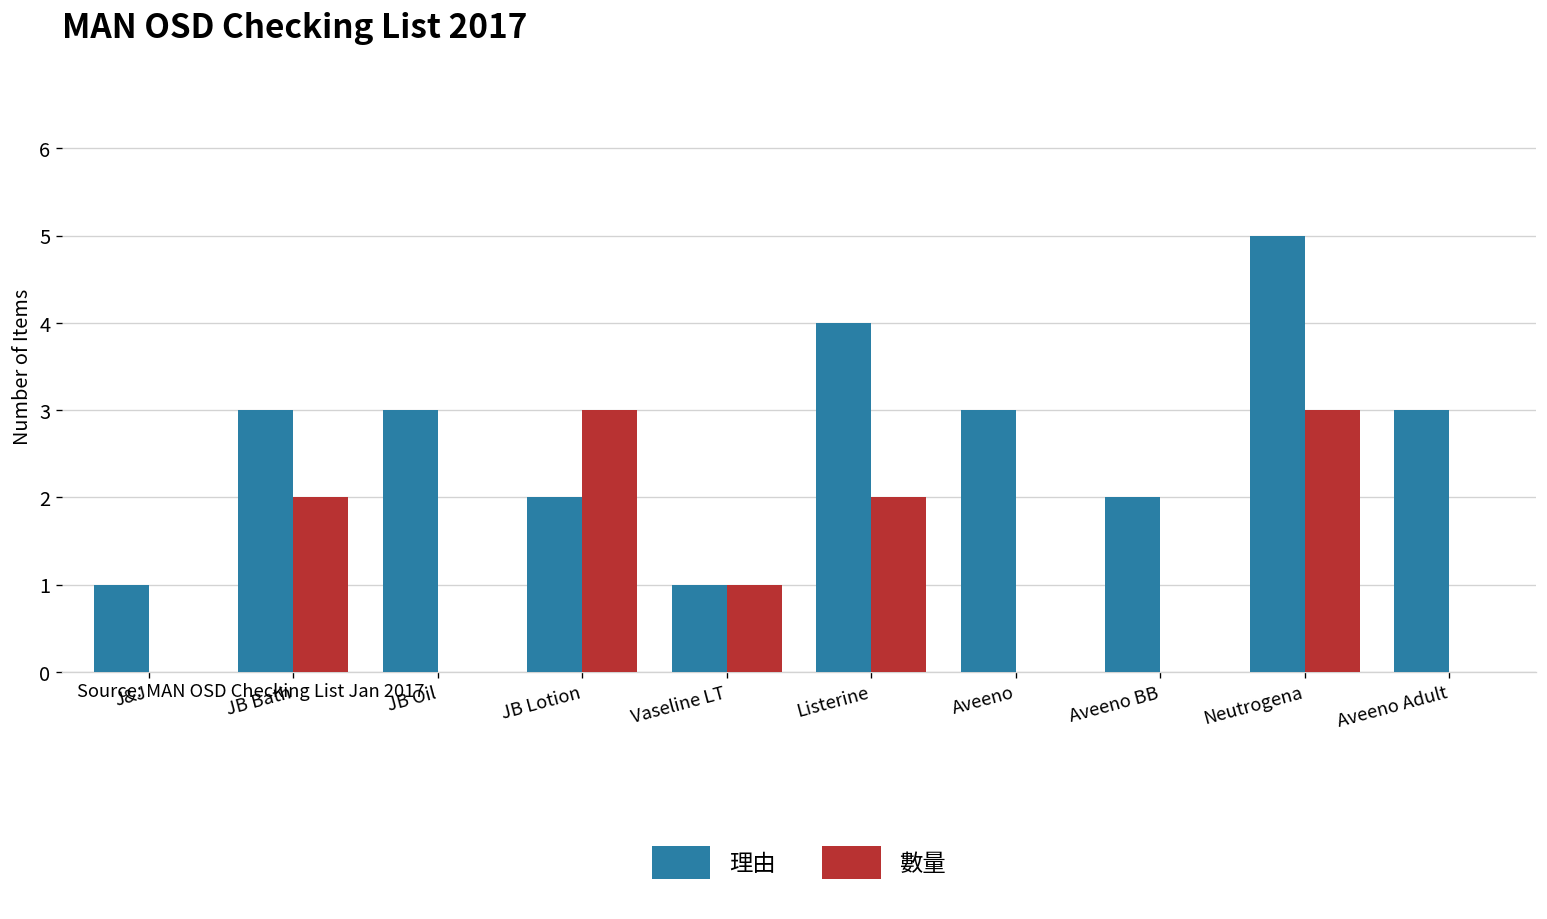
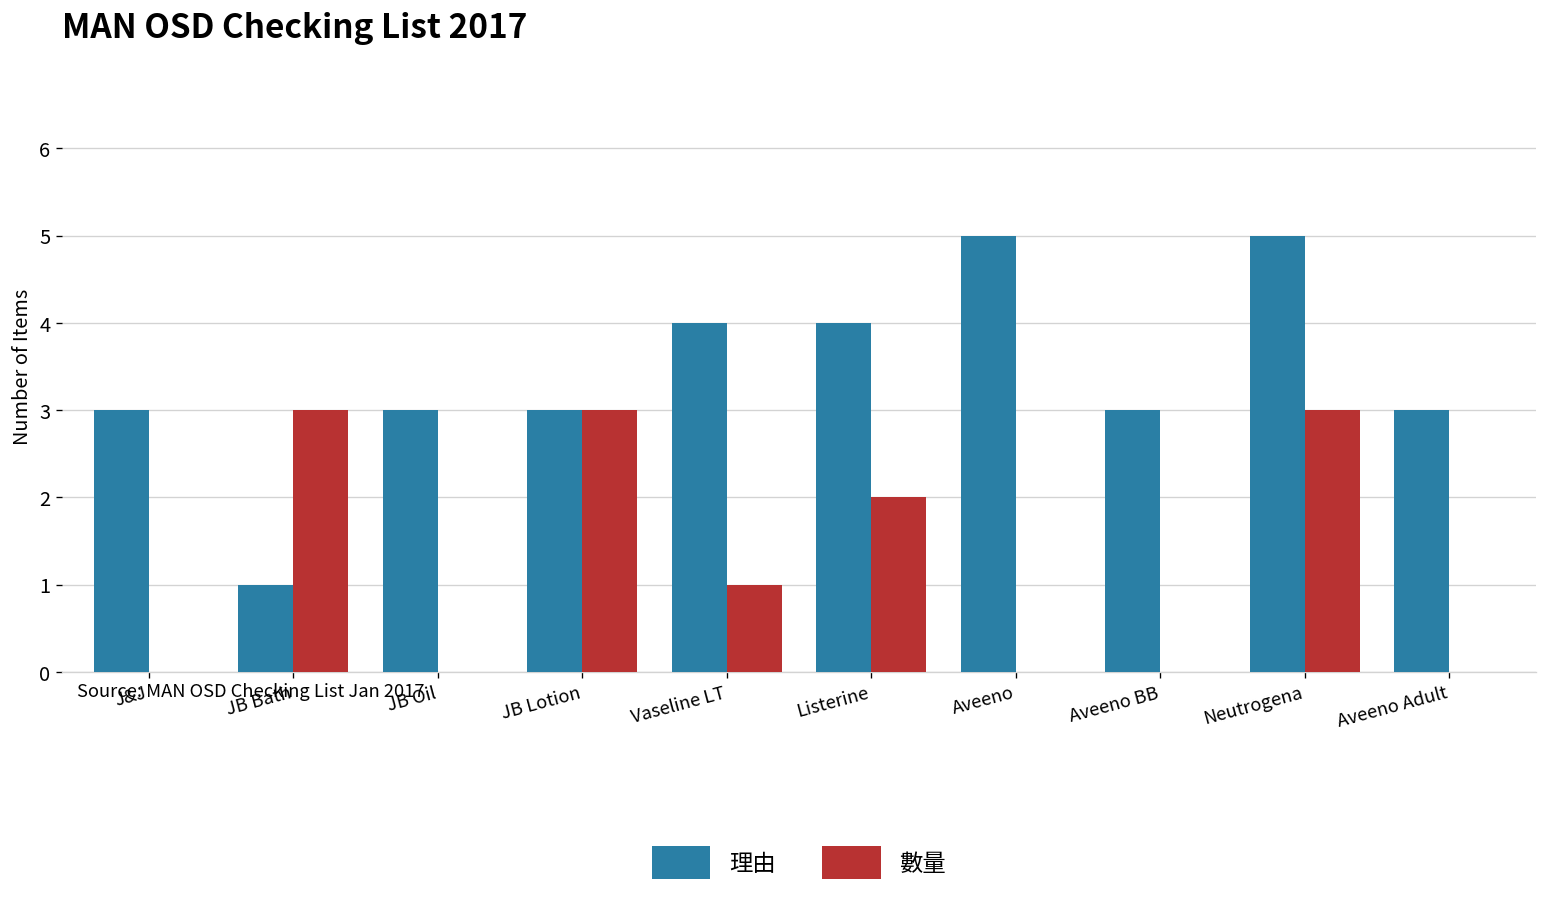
理由, J&J: 1 -> 3
理由, JB Bath: 3 -> 1
數量, JB Bath: 2 -> 3
理由, JB Lotion: 2 -> 3
理由, Vaseline LT: 1 -> 4
理由, Aveeno: 3 -> 5
理由, Aveeno BB: 2 -> 3
